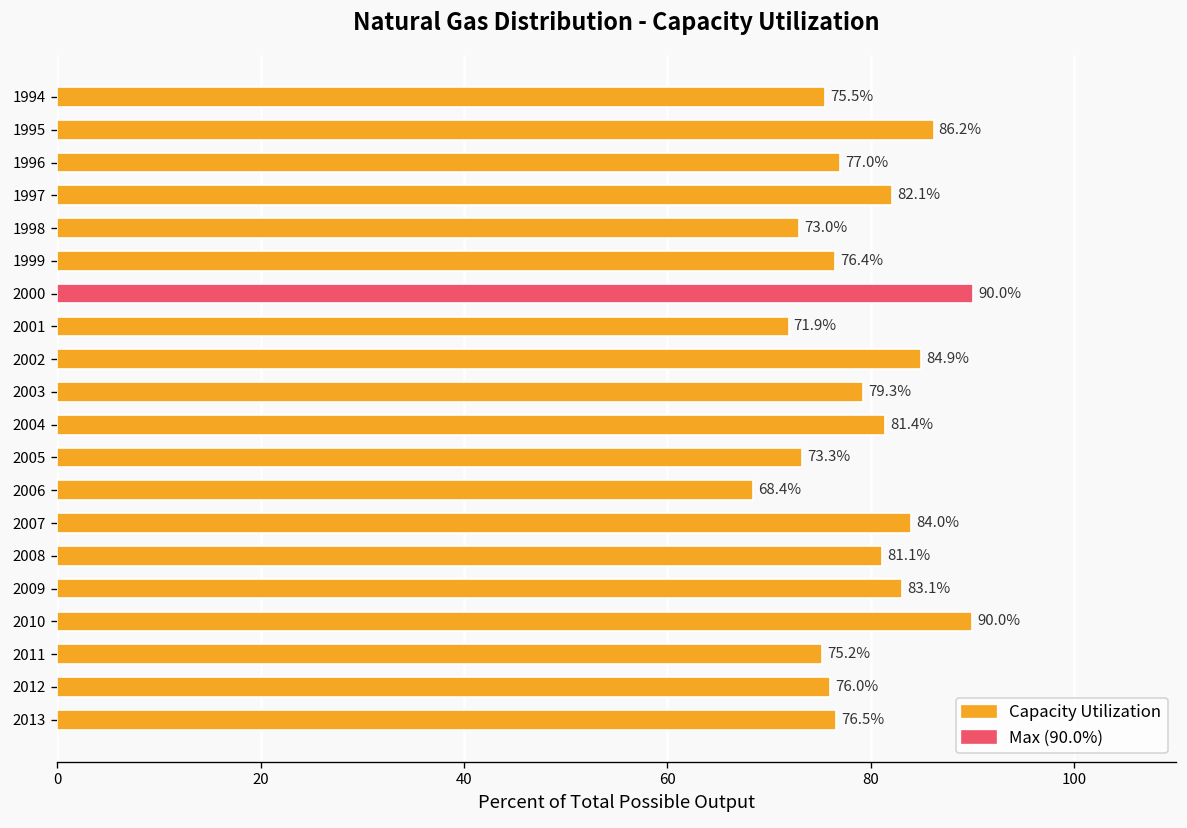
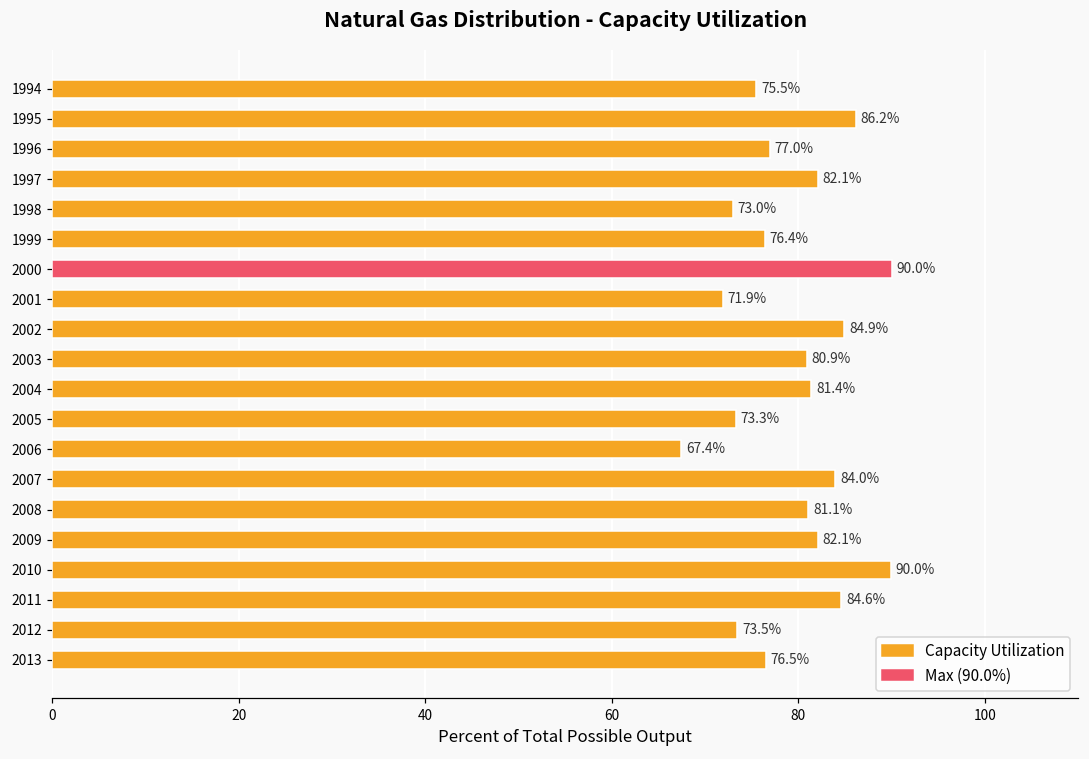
2003: 79.3% -> 80.9%
2006: 68.4% -> 67.4%
2009: 83.1% -> 82.1%
2011: 75.2% -> 84.6%
2012: 76.0% -> 73.5%
